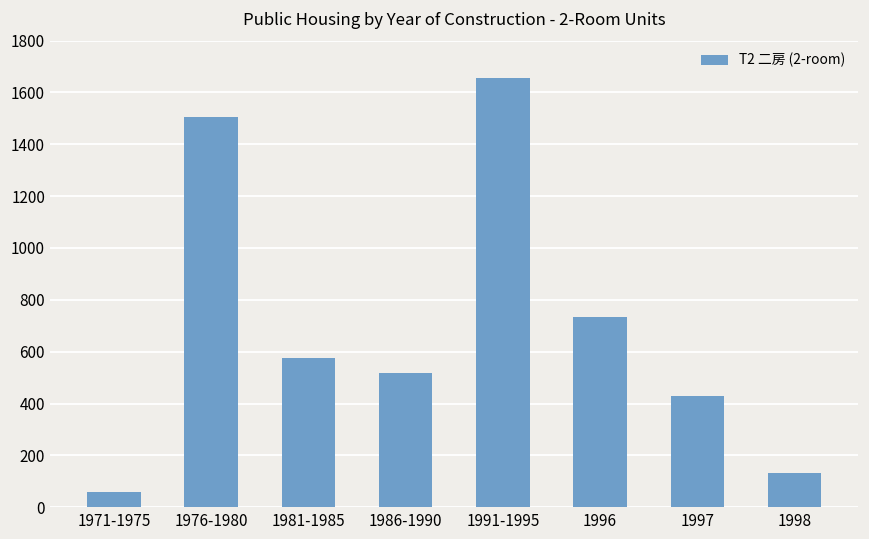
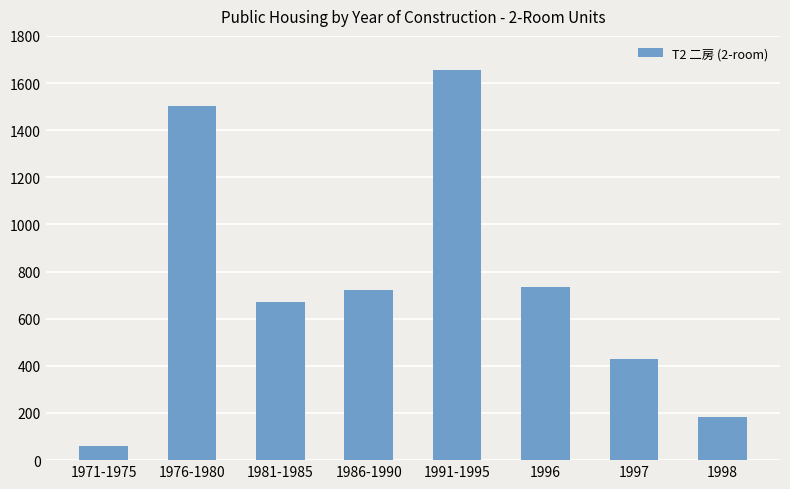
1981-1985: 580 -> 670
1986-1990: 520 -> 720
1998: 130 -> 180
